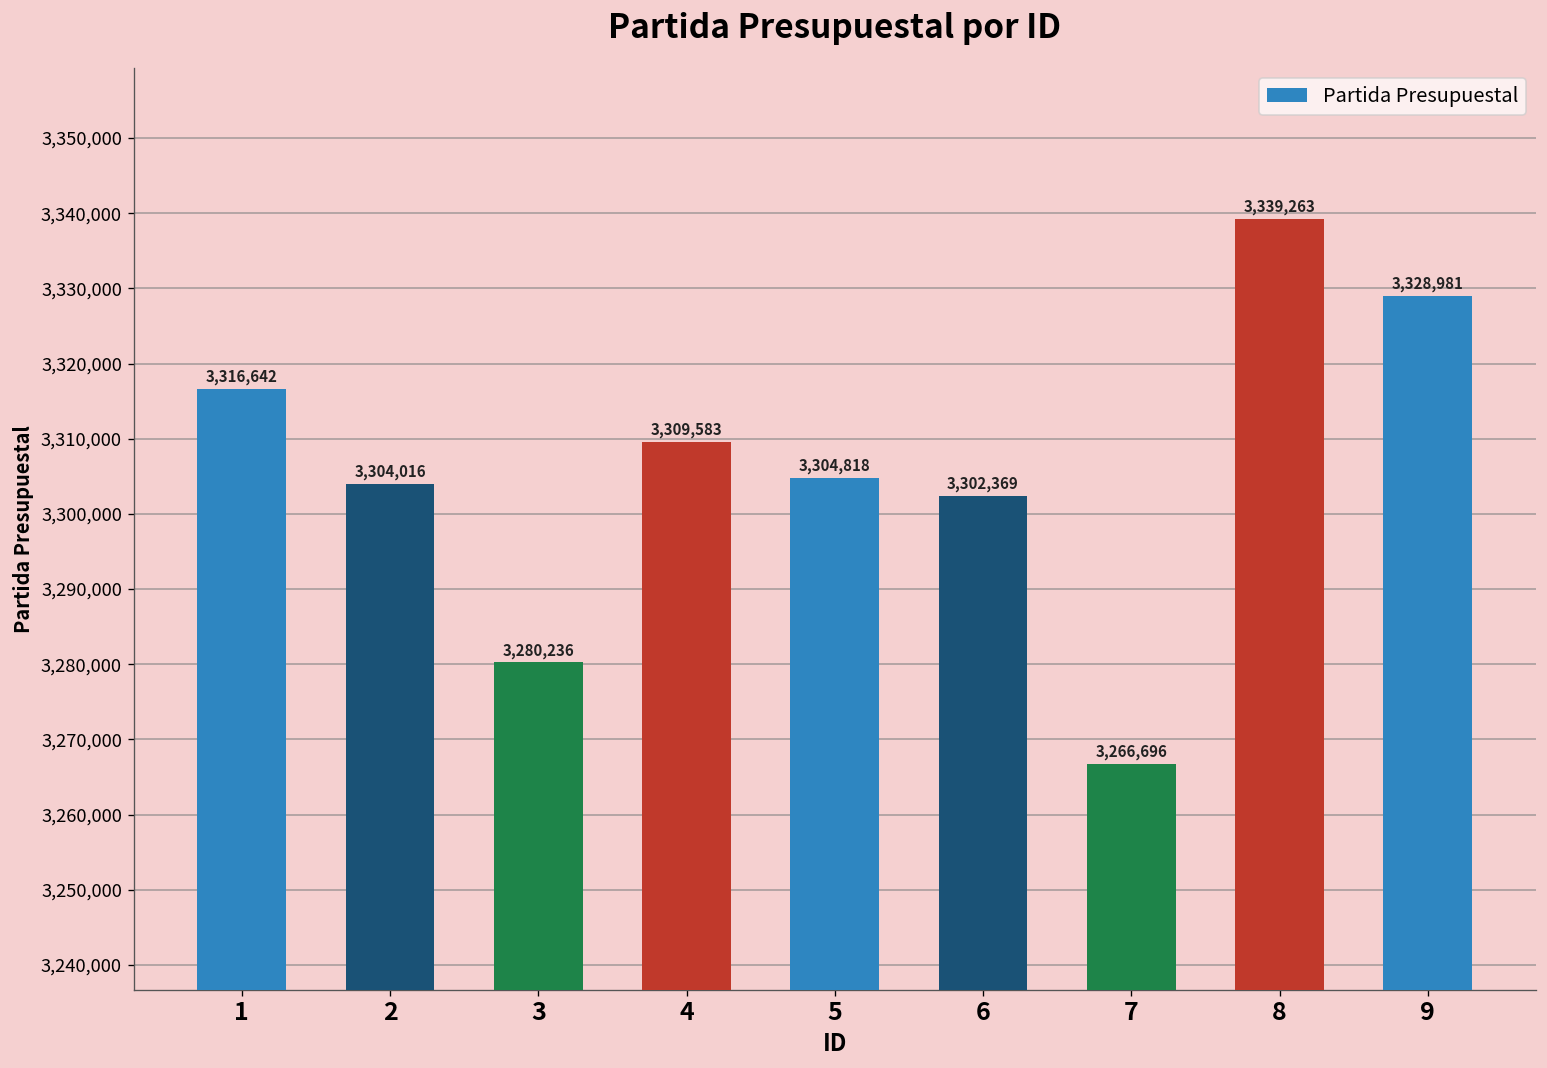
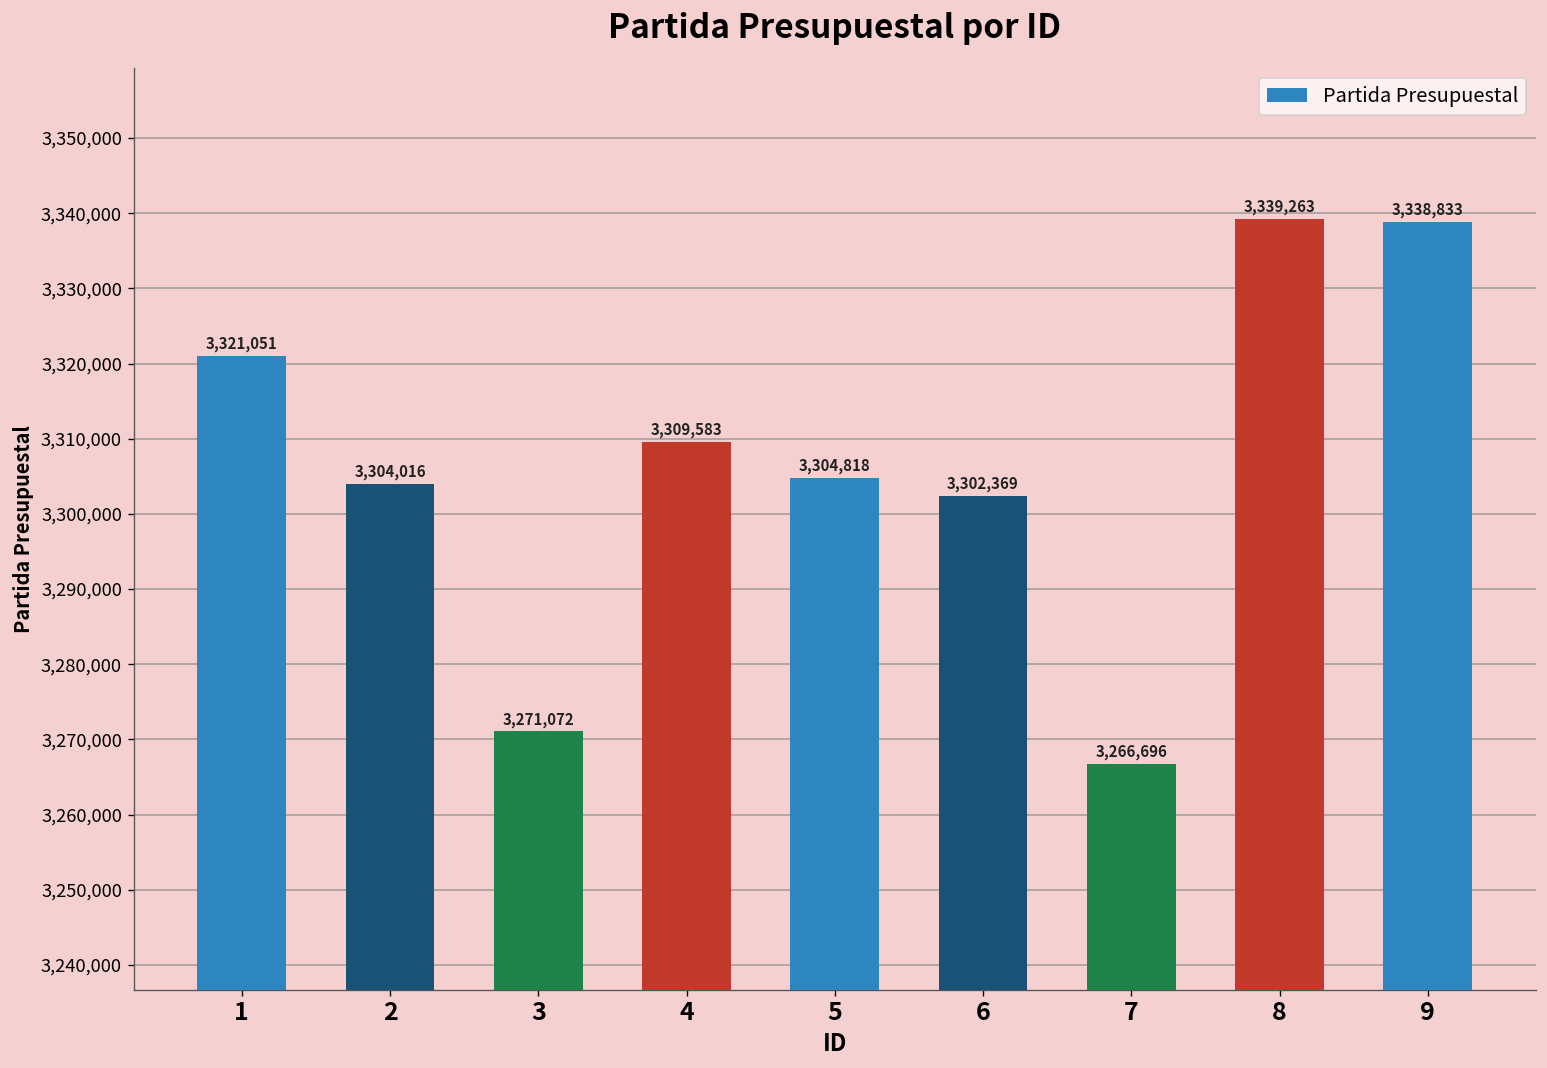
1: 3,316,642 -> 3,321,051
3: 3,280,236 -> 3,271,072
9: 3,328,981 -> 3,338,833
